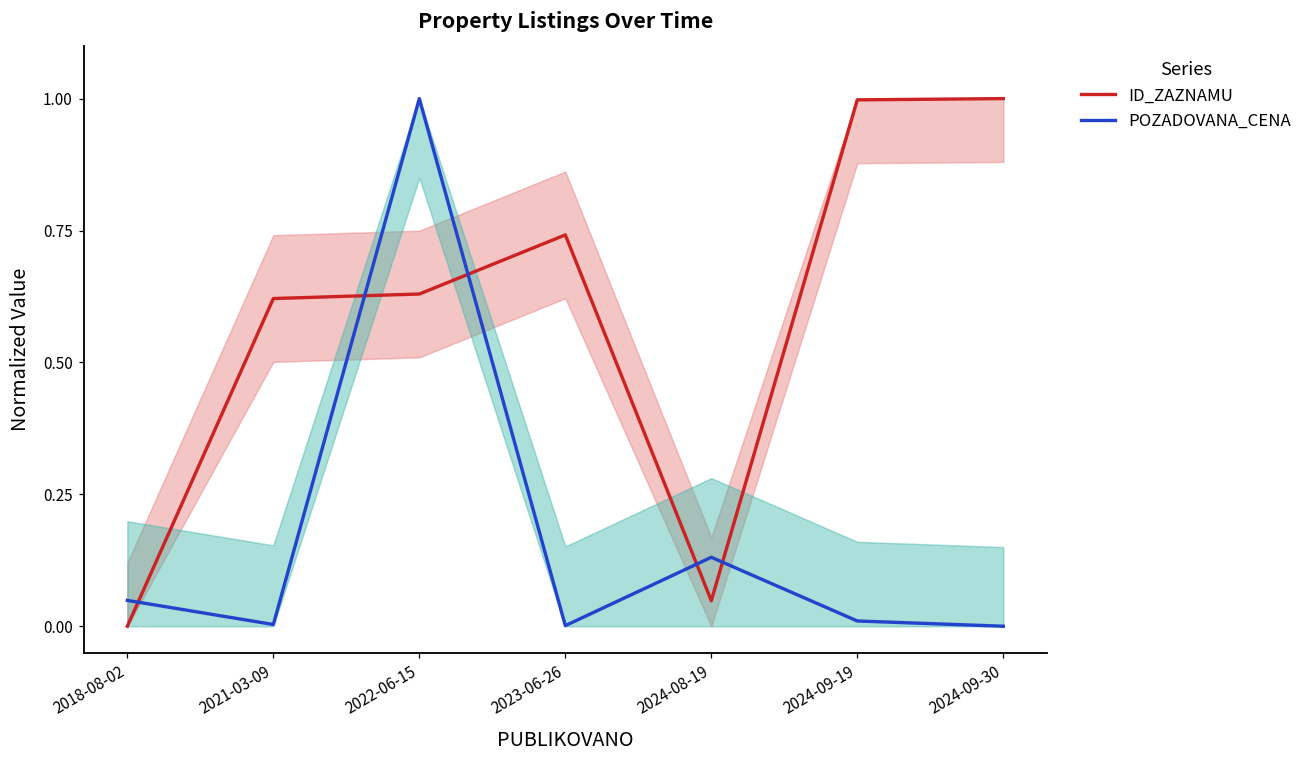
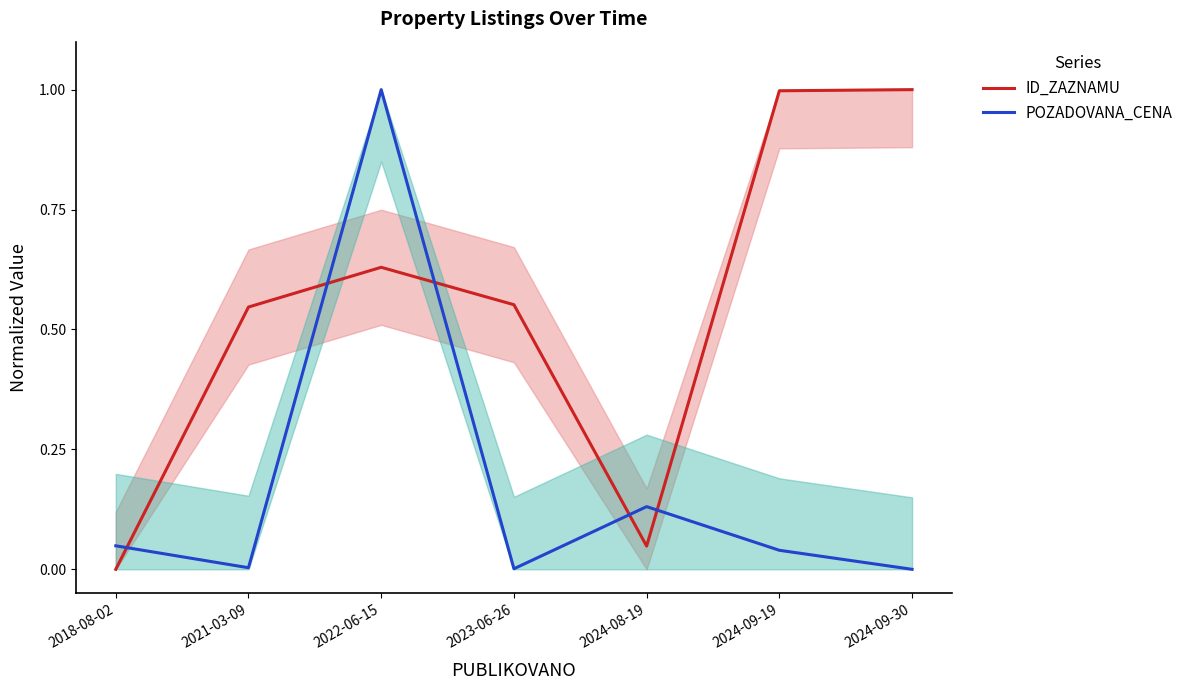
ID_ZAZNAMU, 2021-03-09: 0.62 -> 0.55
ID_ZAZNAMU, 2023-06-26: 0.74 -> 0.55
POZADOVANA_CENA, 2024-09-19: 0.01 -> 0.04
